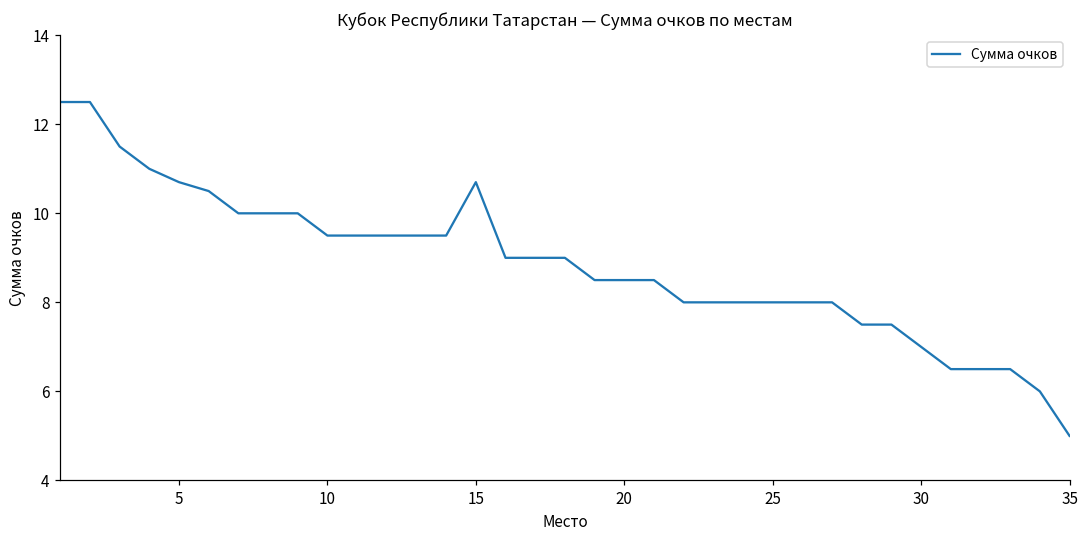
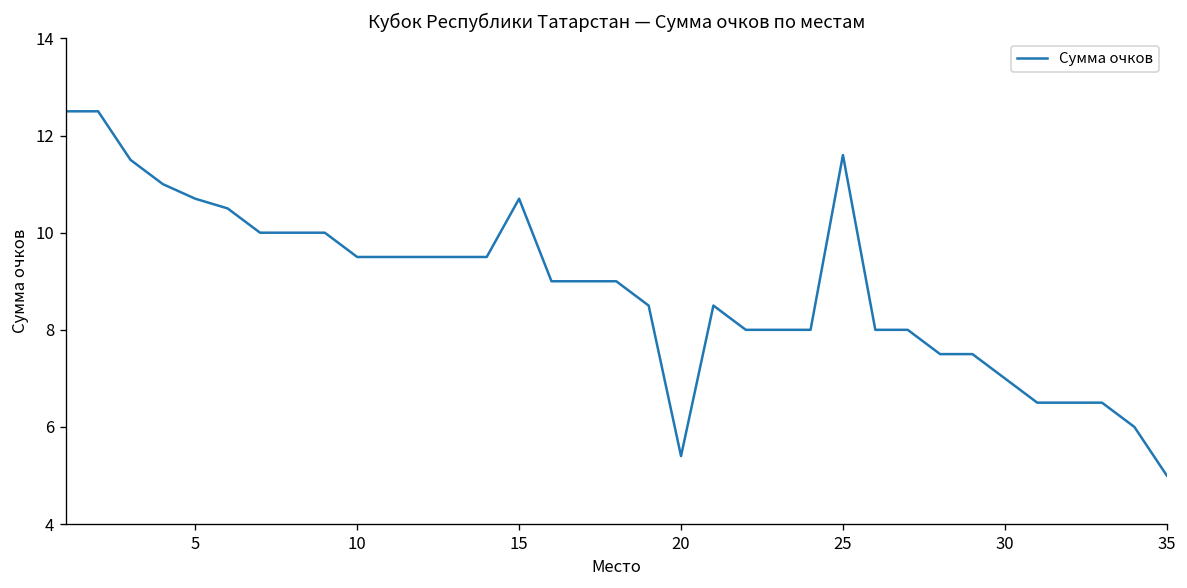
20: 8.5 -> 5.4
25: 8.0 -> 11.6
